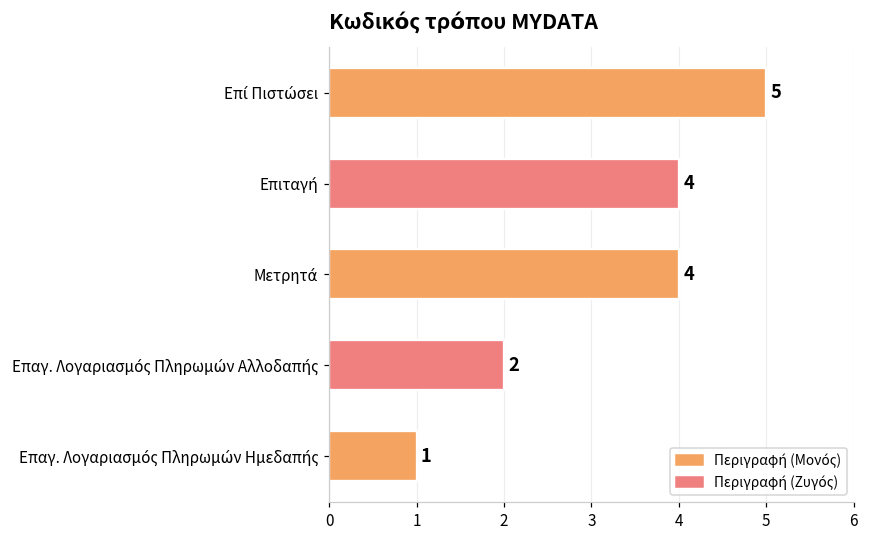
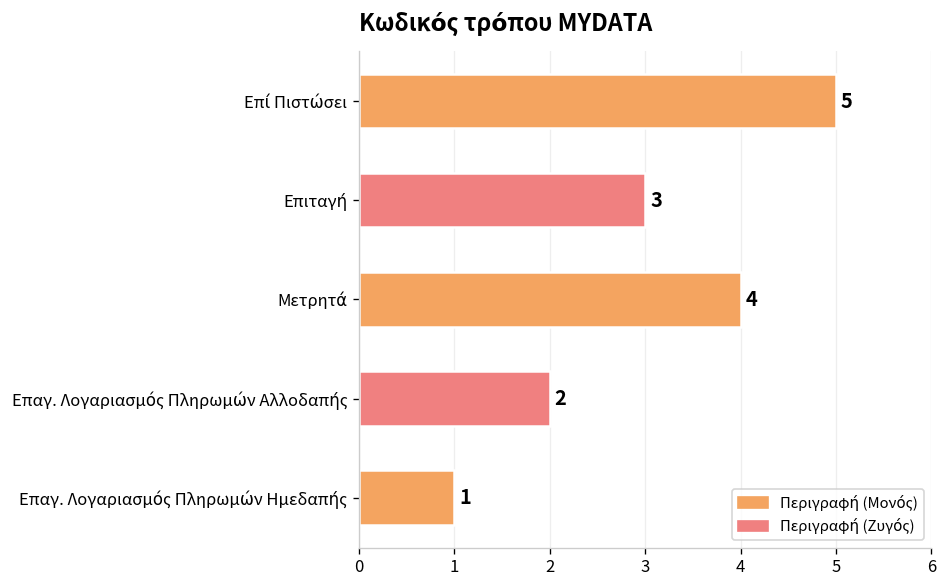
Επιταγή: 4 -> 3
